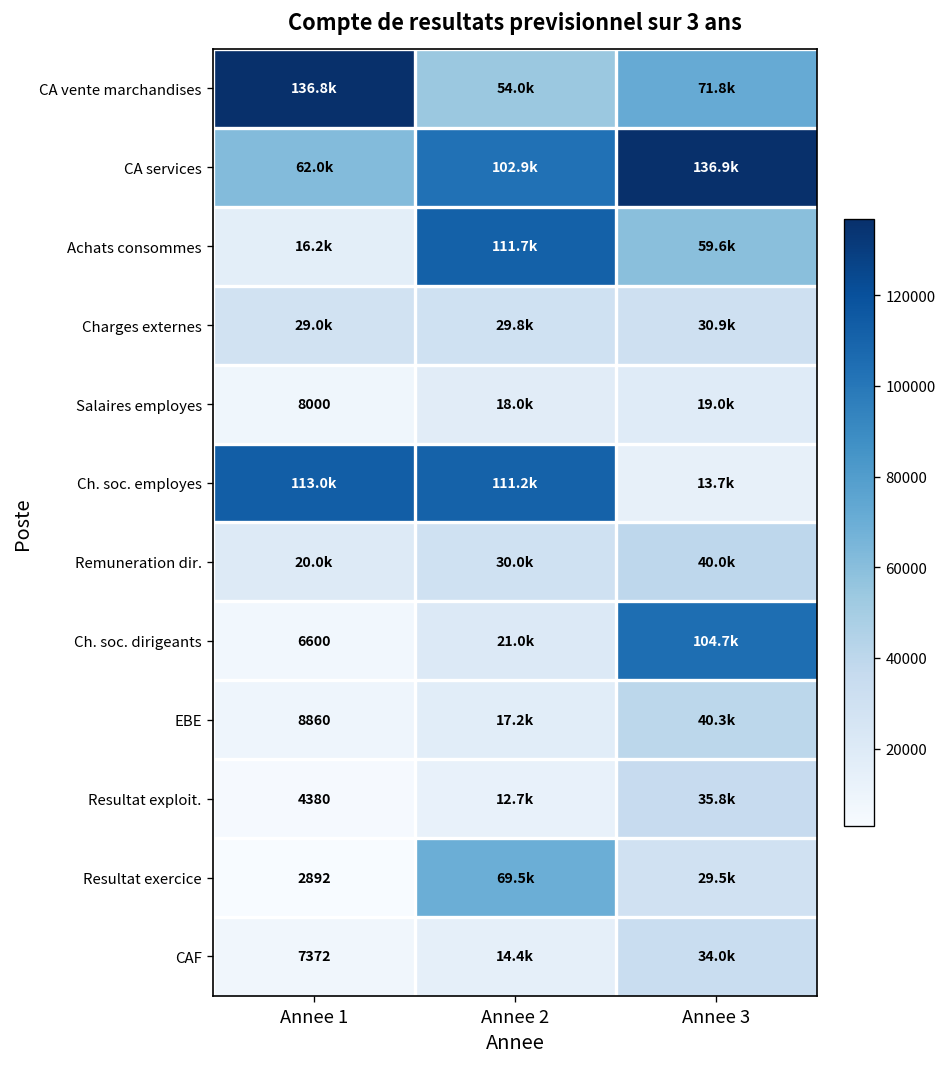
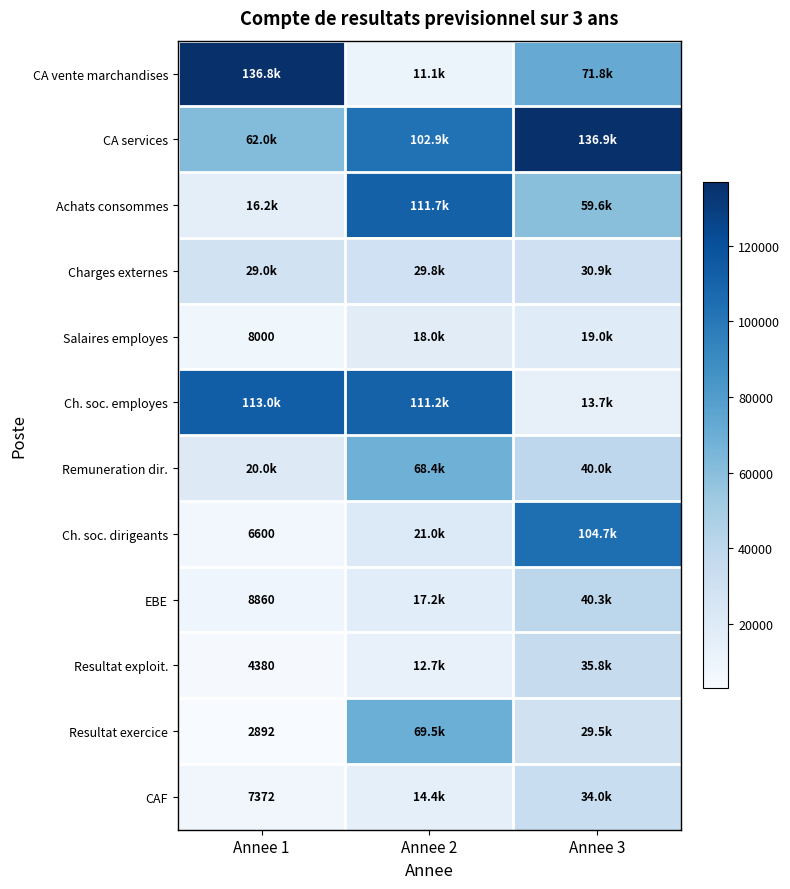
CA vente marchandises, Annee 2: 54.0k -> 11.1k
Remuneration dir., Annee 2: 30.0k -> 68.4k
